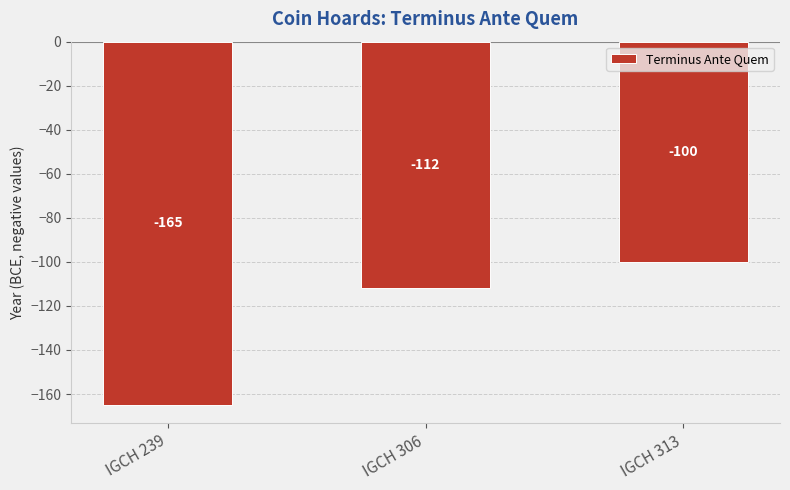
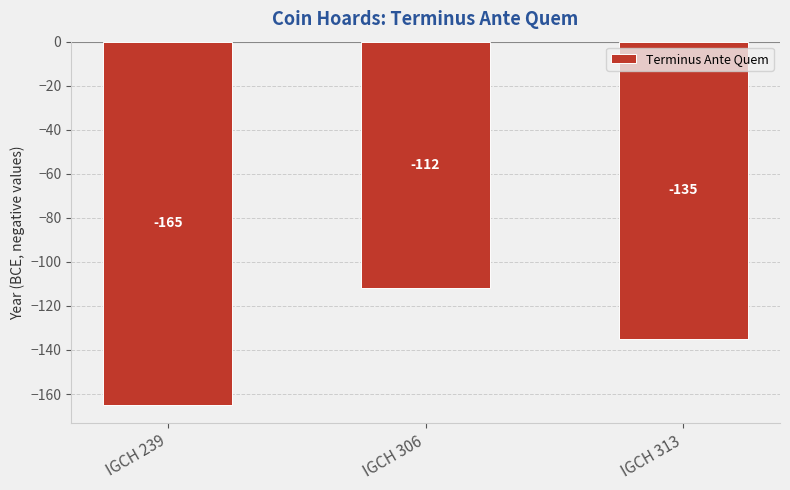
IGCH 313: -100 -> -135
